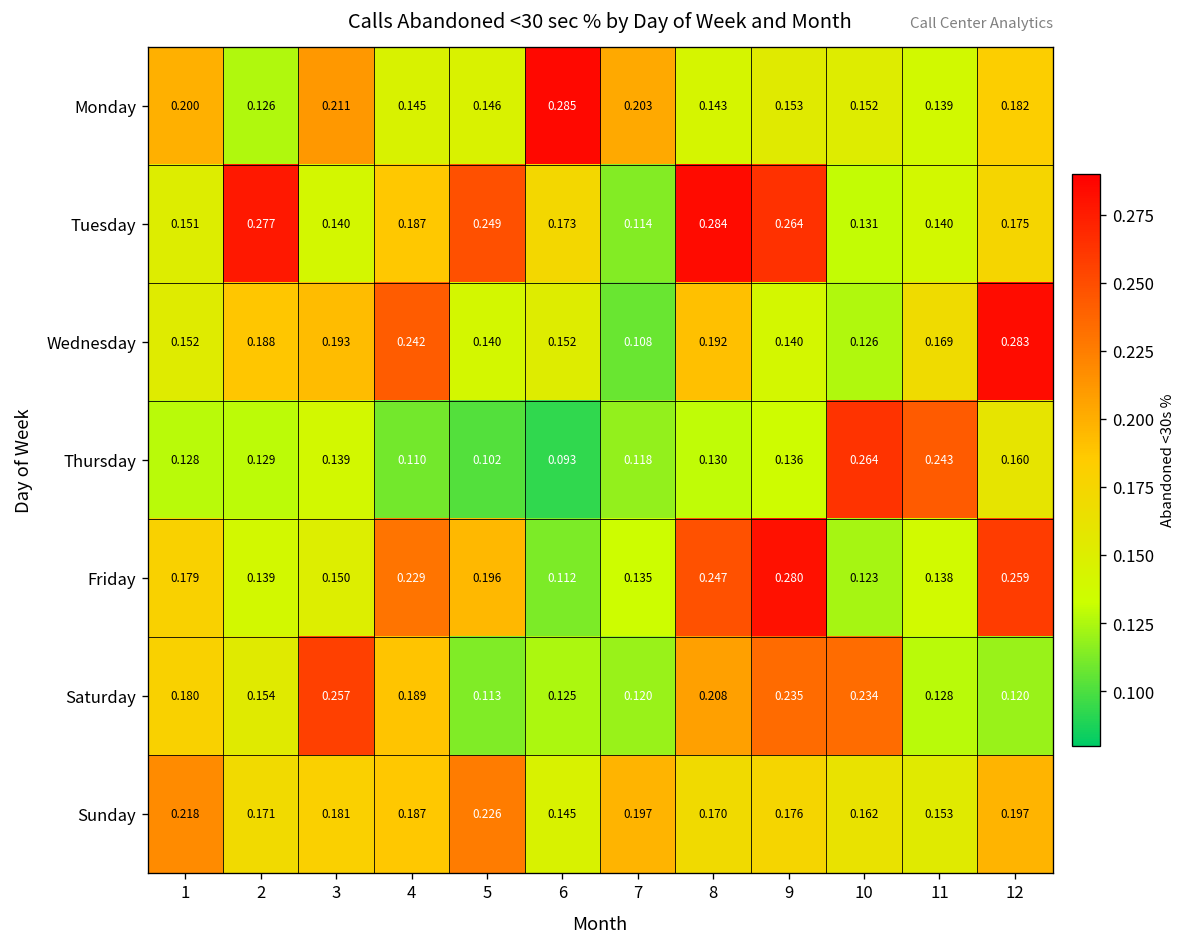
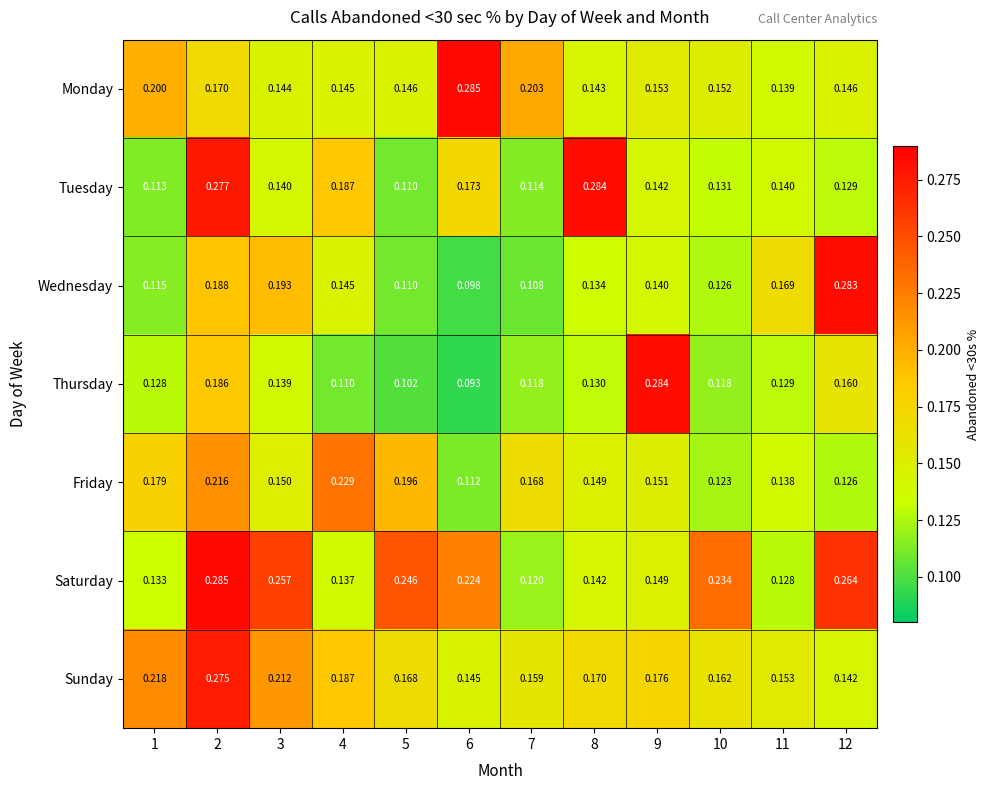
Monday, 2: 0.126 -> 0.170
Monday, 3: 0.211 -> 0.144
Monday, 12: 0.182 -> 0.146
Tuesday, 1: 0.151 -> 0.113
Tuesday, 5: 0.249 -> 0.110
Tuesday, 9: 0.264 -> 0.142
Tuesday, 12: 0.175 -> 0.129
Wednesday, 1: 0.152 -> 0.115
Wednesday, 4: 0.242 -> 0.145
Wednesday, 5: 0.140 -> 0.110
Wednesday, 6: 0.152 -> 0.098
Wednesday, 8: 0.192 -> 0.134
Thursday, 2: 0.129 -> 0.186
Thursday, 9: 0.136 -> 0.284
Thursday, 10: 0.264 -> 0.118
Thursday, 11: 0.243 -> 0.129
Friday, 2: 0.139 -> 0.216
Friday, 7: 0.135 -> 0.168
Friday, 8: 0.247 -> 0.149
Friday, 9: 0.280 -> 0.151
Friday, 12: 0.259 -> 0.126
Saturday, 1: 0.180 -> 0.133
Saturday, 2: 0.154 -> 0.285
Saturday, 4: 0.189 -> 0.137
Saturday, 5: 0.113 -> 0.246
Saturday, 6: 0.125 -> 0.224
Saturday, 8: 0.208 -> 0.142
Saturday, 9: 0.235 -> 0.149
Saturday, 12: 0.120 -> 0.264
Sunday, 2: 0.171 -> 0.275
Sunday, 3: 0.181 -> 0.212
Sunday, 5: 0.226 -> 0.168
Sunday, 7: 0.197 -> 0.159
Sunday, 12: 0.197 -> 0.142
